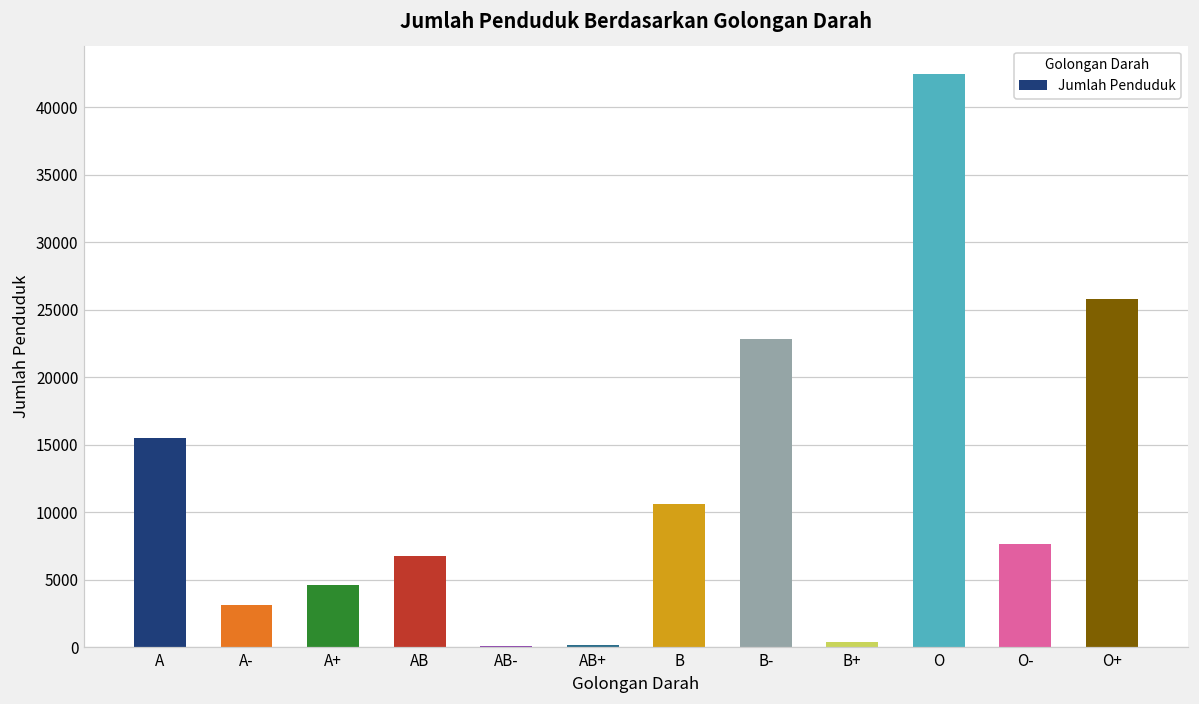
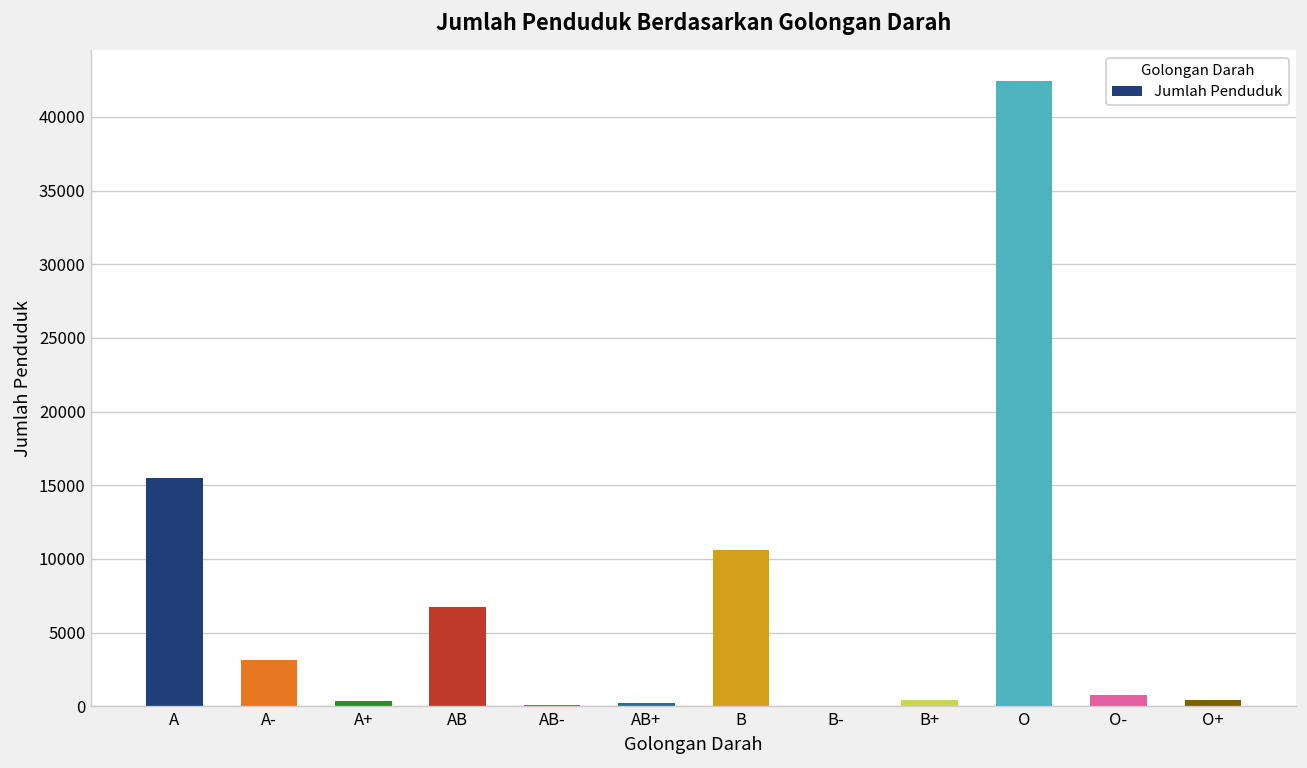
A+: 4600 -> 400
B-: 22900 -> 0
O-: 7600 -> 700
O+: 25800 -> 400
